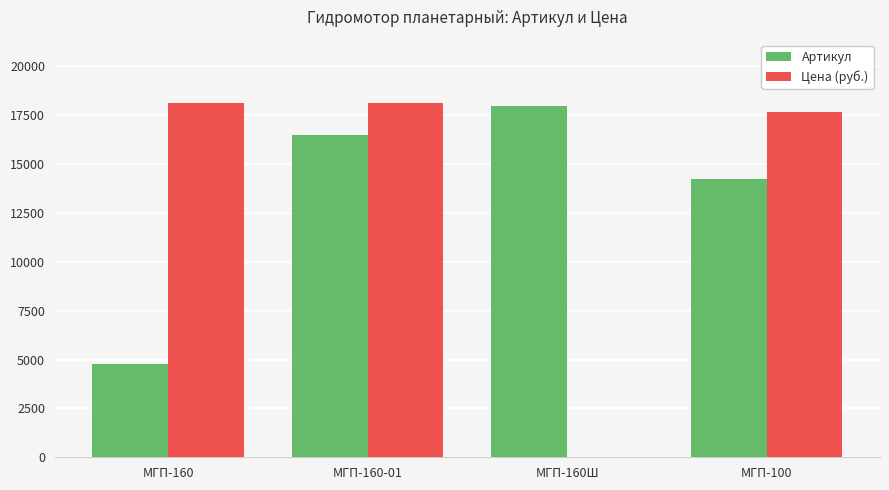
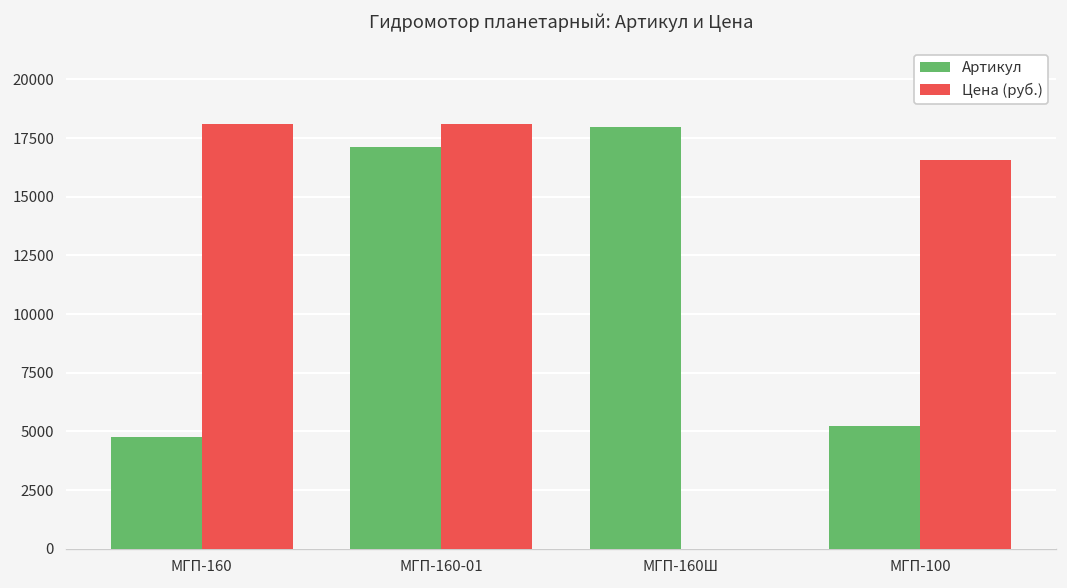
Артикул, МГП-160-01: 16500 -> 17100
Артикул, МГП-100: 14200 -> 5300
Цена (руб.), МГП-100: 17700 -> 16600
